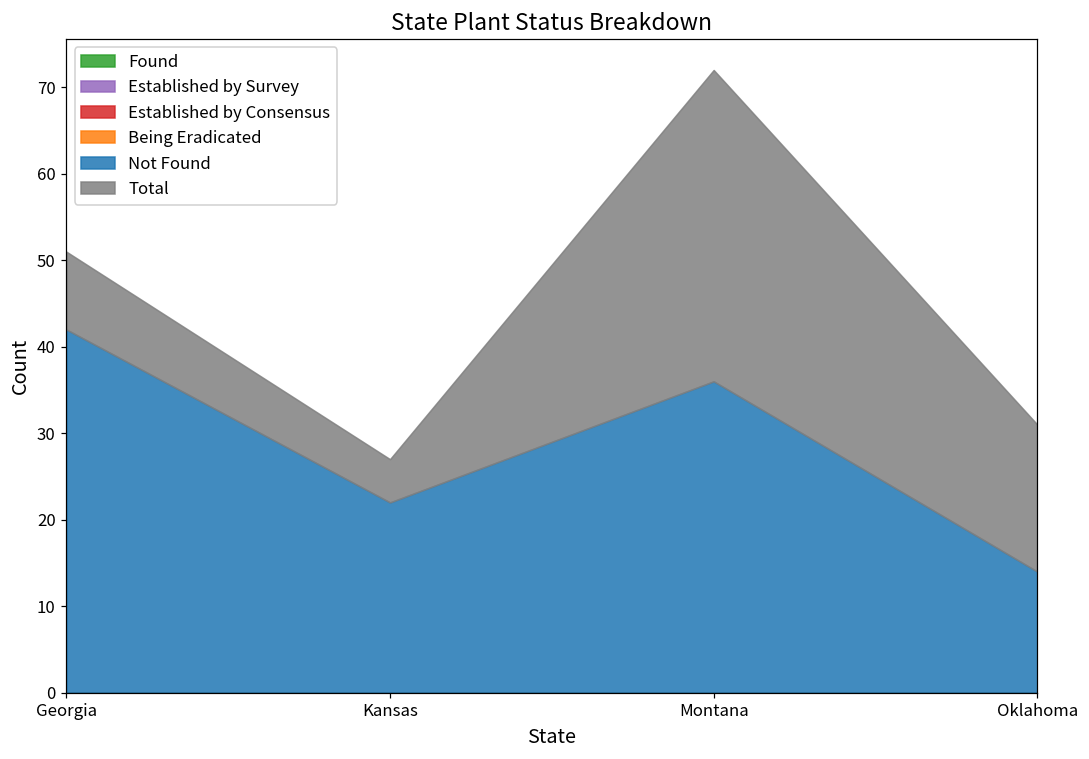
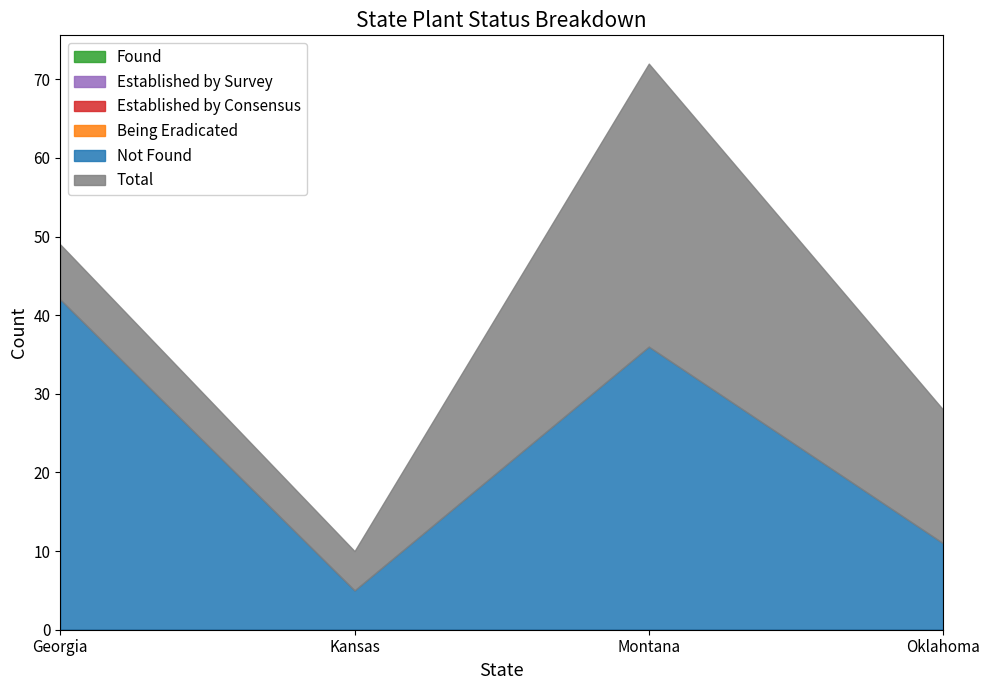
Total, Georgia: 9 -> 7
Not Found, Kansas: 22 -> 5
Not Found, Oklahoma: 14 -> 11
